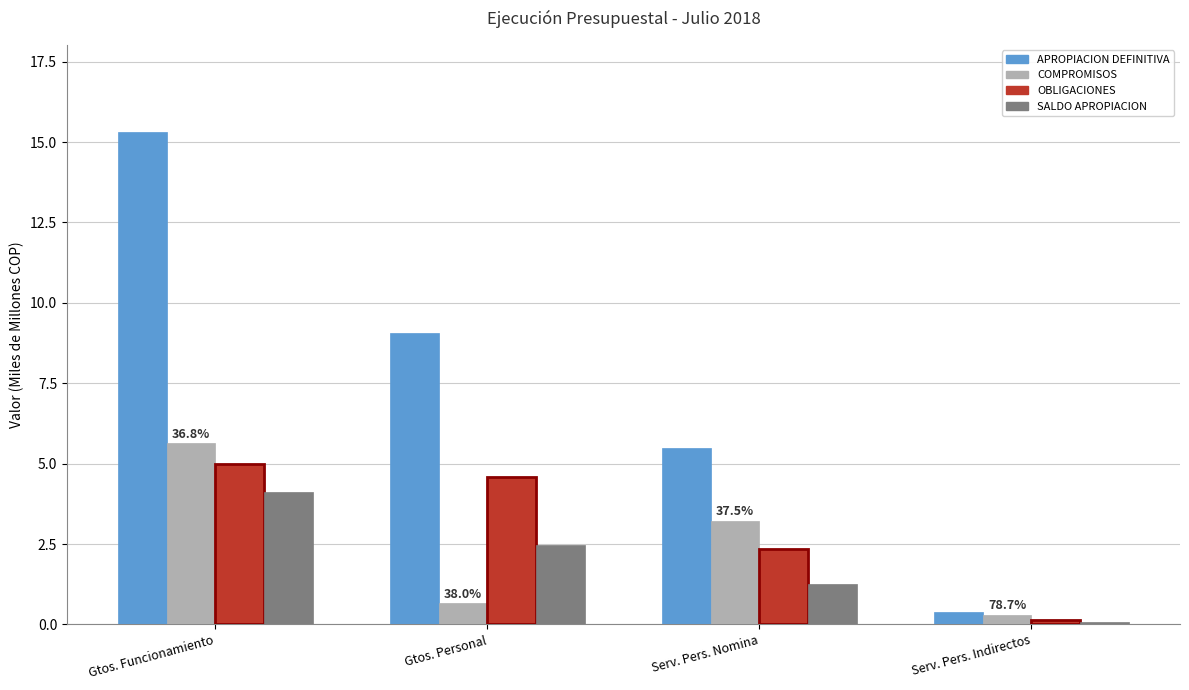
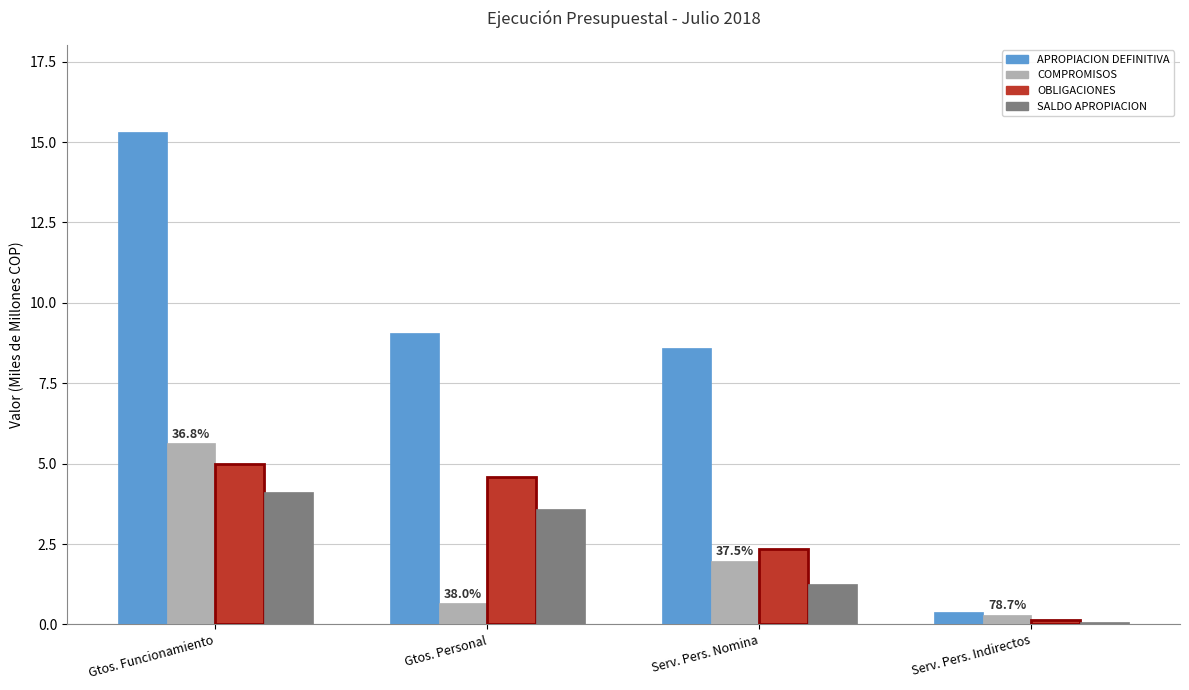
SALDO APROPIACION, Gtos. Personal: 2.5 -> 3.6
APROPIACION DEFINITIVA, Serv. Pers. Nomina: 5.5 -> 8.6
COMPROMISOS, Serv. Pers. Nomina: 3.2 -> 2.0
